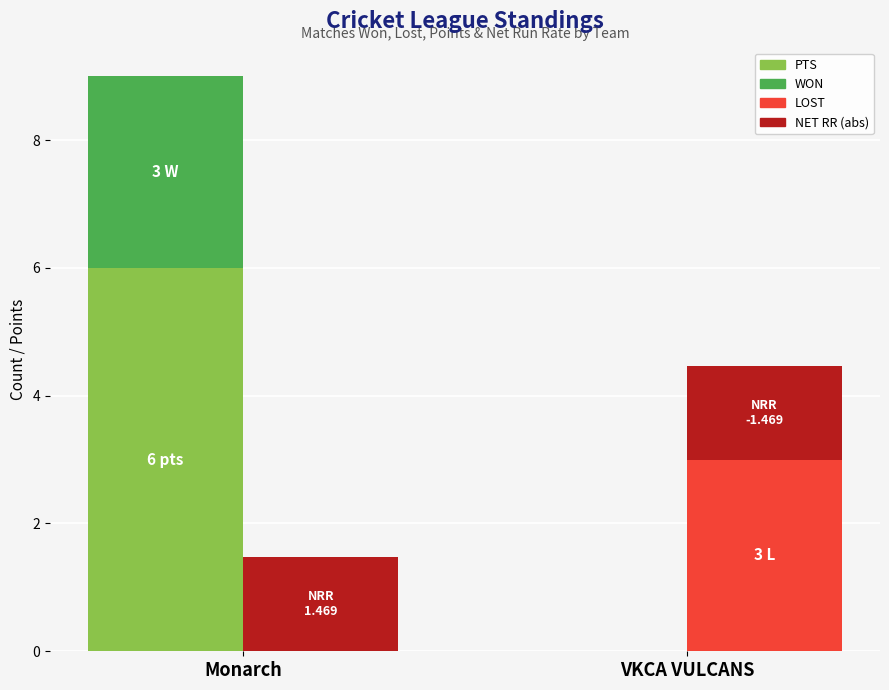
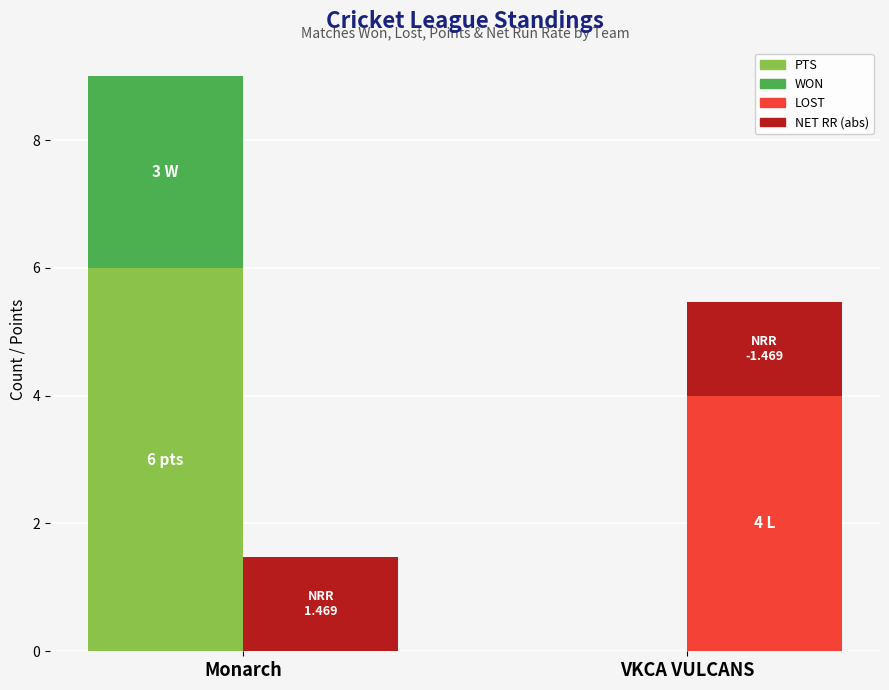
LOST, VKCA VULCANS: 3 -> 4
